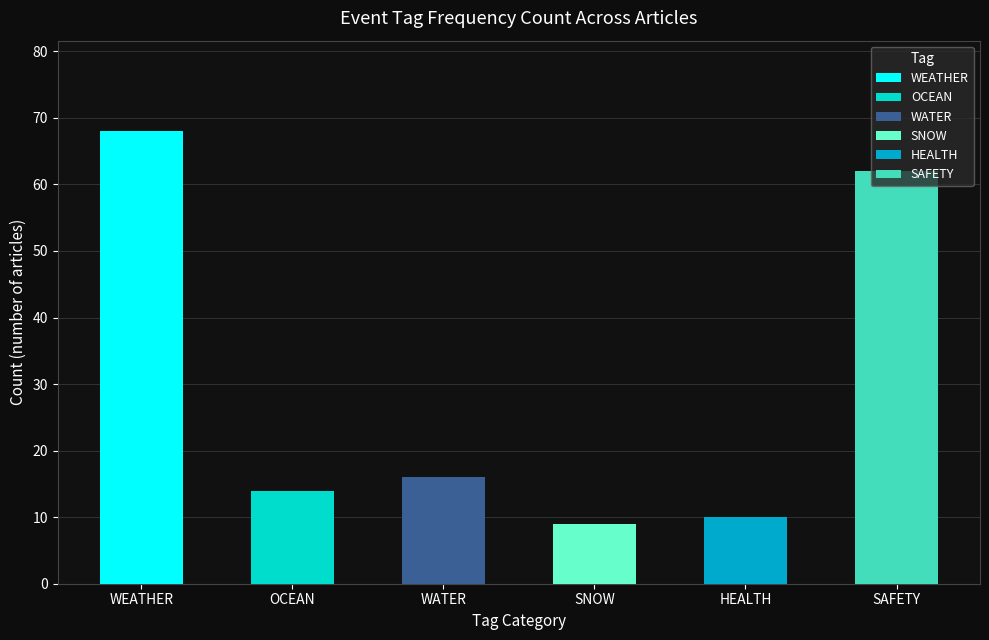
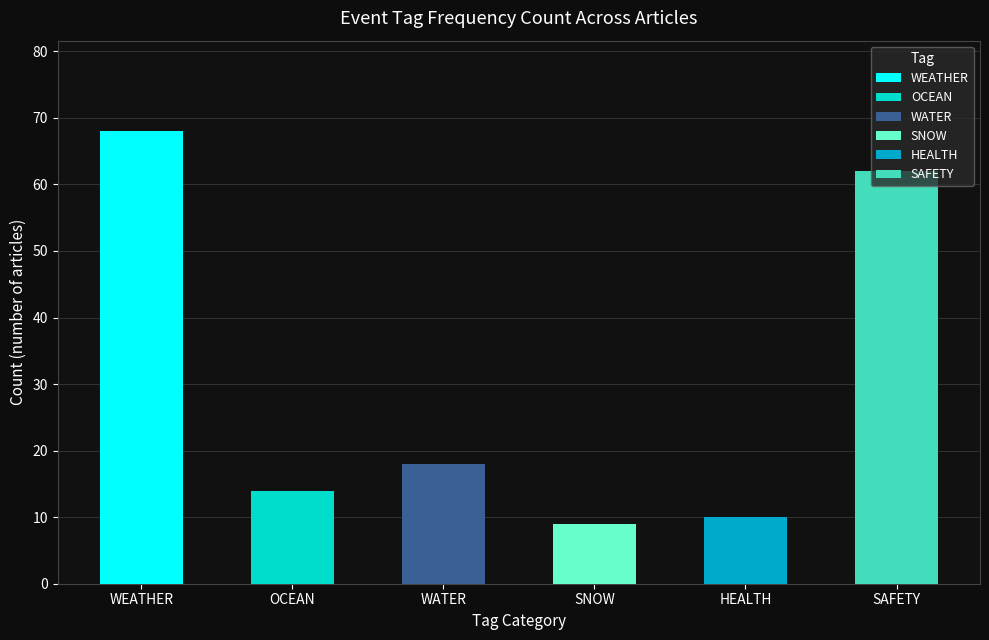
WATER: 16 -> 18
